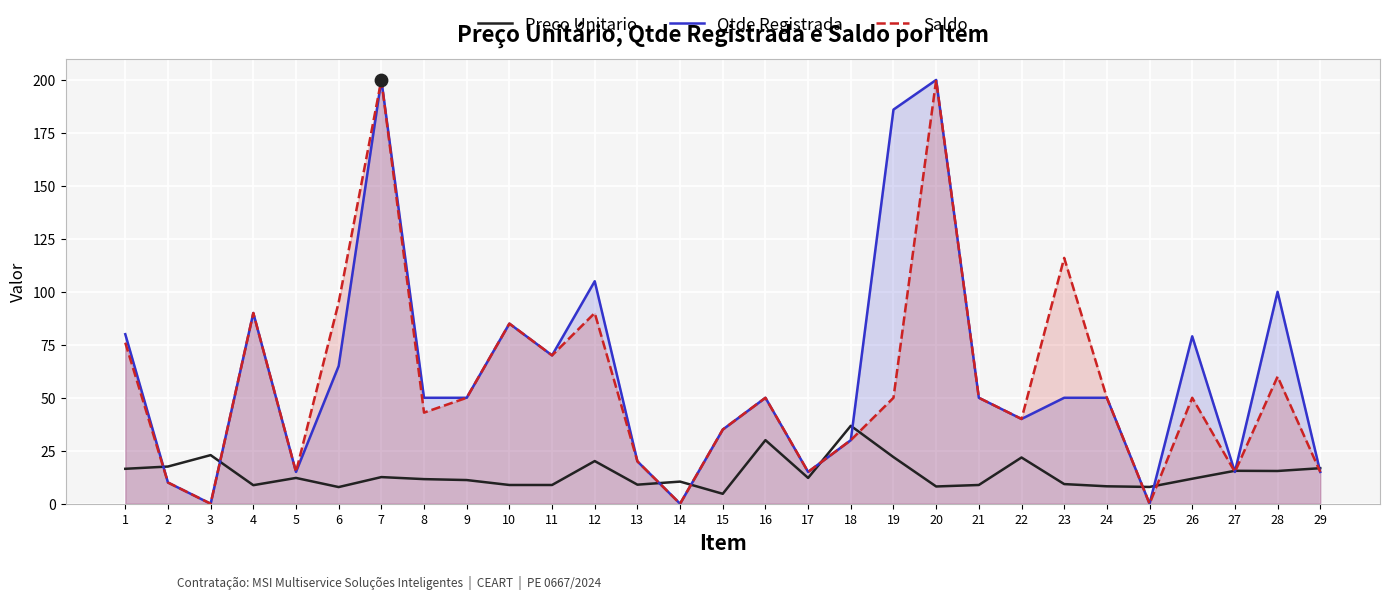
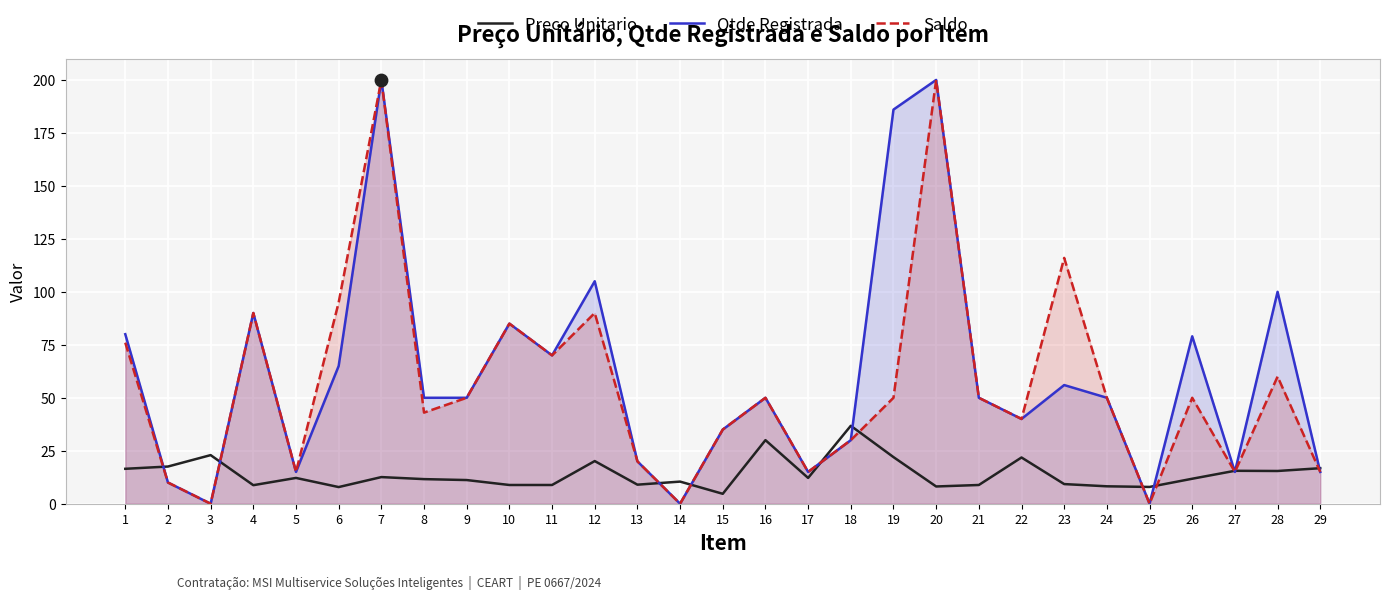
Qtde Registrada, 23: 50 -> 56
